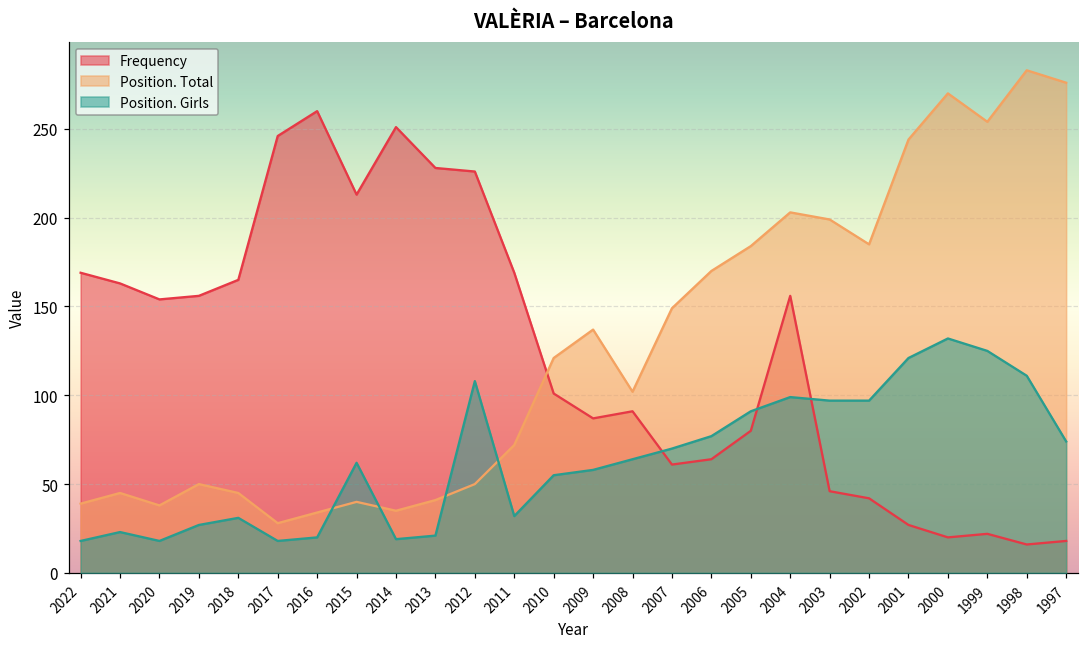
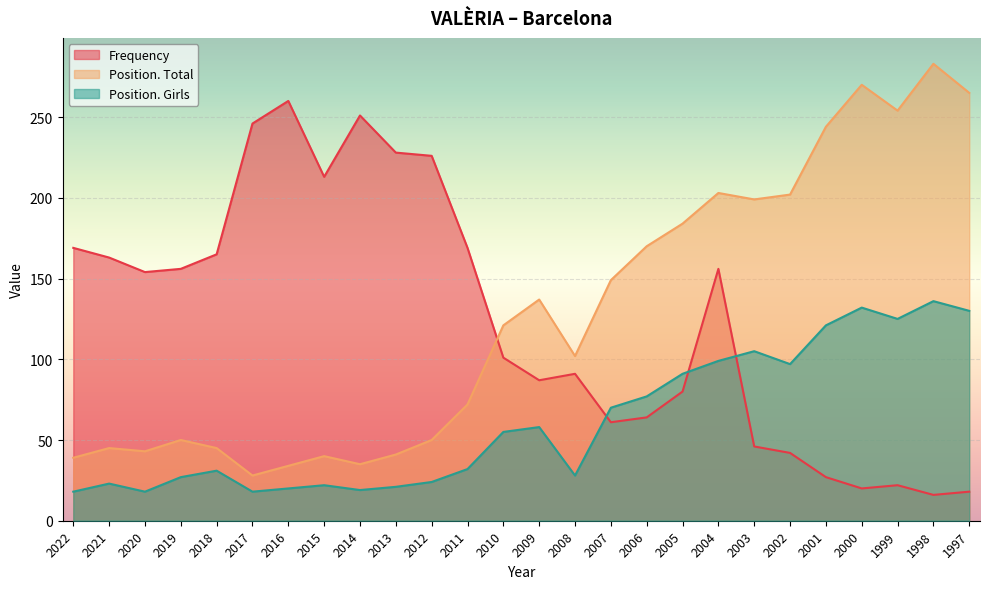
Position. Total, 2020: 38 -> 43
Position. Girls, 2015: 62 -> 22
Position. Girls, 2012: 108 -> 24
Position. Girls, 2008: 64 -> 28
Position. Girls, 2003: 97 -> 105
Position. Total, 2002: 185 -> 202
Position. Girls, 1998: 111 -> 136
Position. Total, 1997: 276 -> 265
Position. Girls, 1997: 74 -> 130
